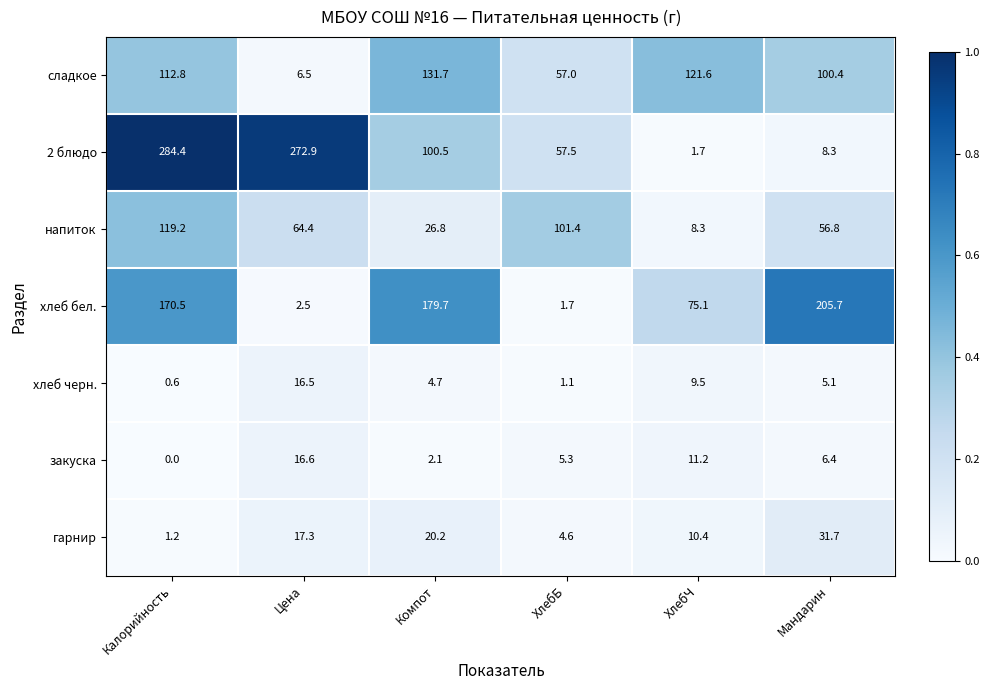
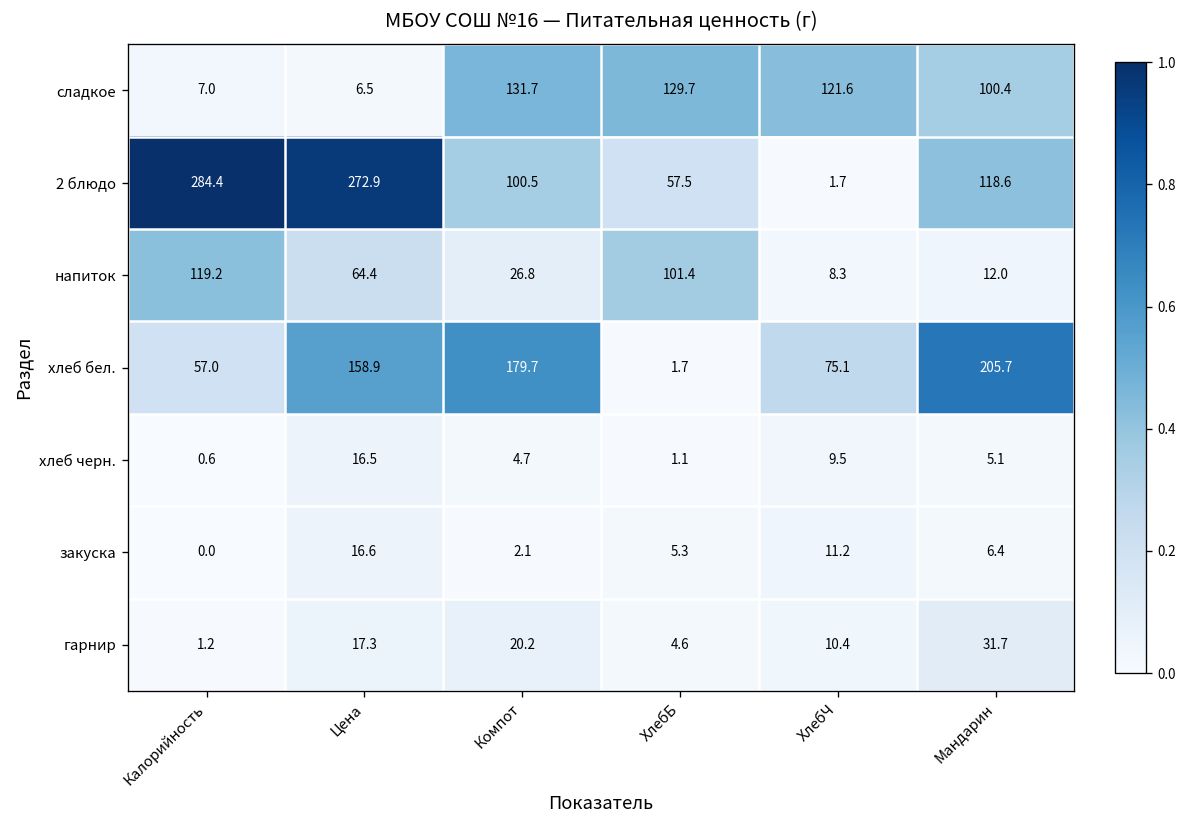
сладкое, Калорийность: 112.8 -> 7.0
сладкое, ХлебБ: 57.0 -> 129.7
2 блюдо, Мандарин: 8.3 -> 118.6
напиток, Мандарин: 56.8 -> 12.0
хлеб бел., Калорийность: 170.5 -> 57.0
хлеб бел., Цена: 2.5 -> 158.9
